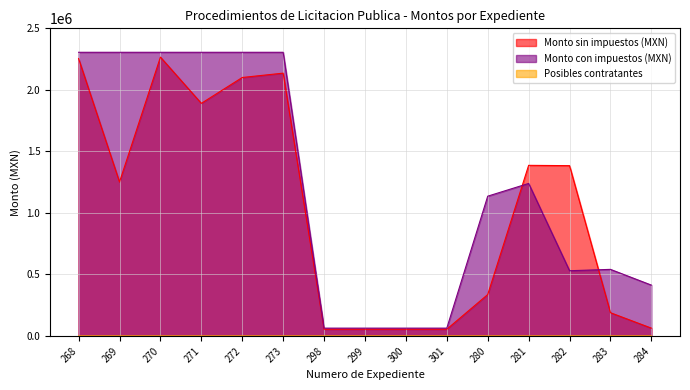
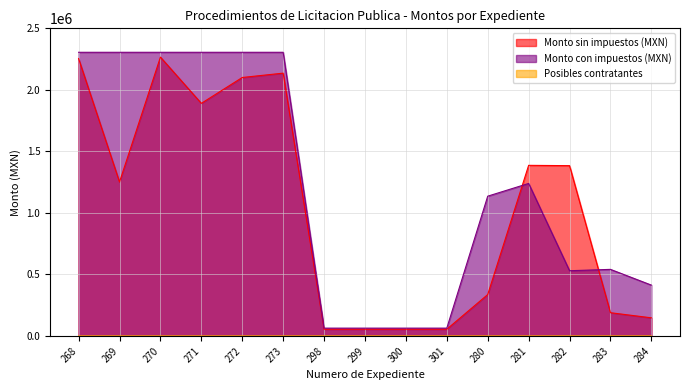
Monto sin impuestos (MXN), 284: 60000 -> 150000
